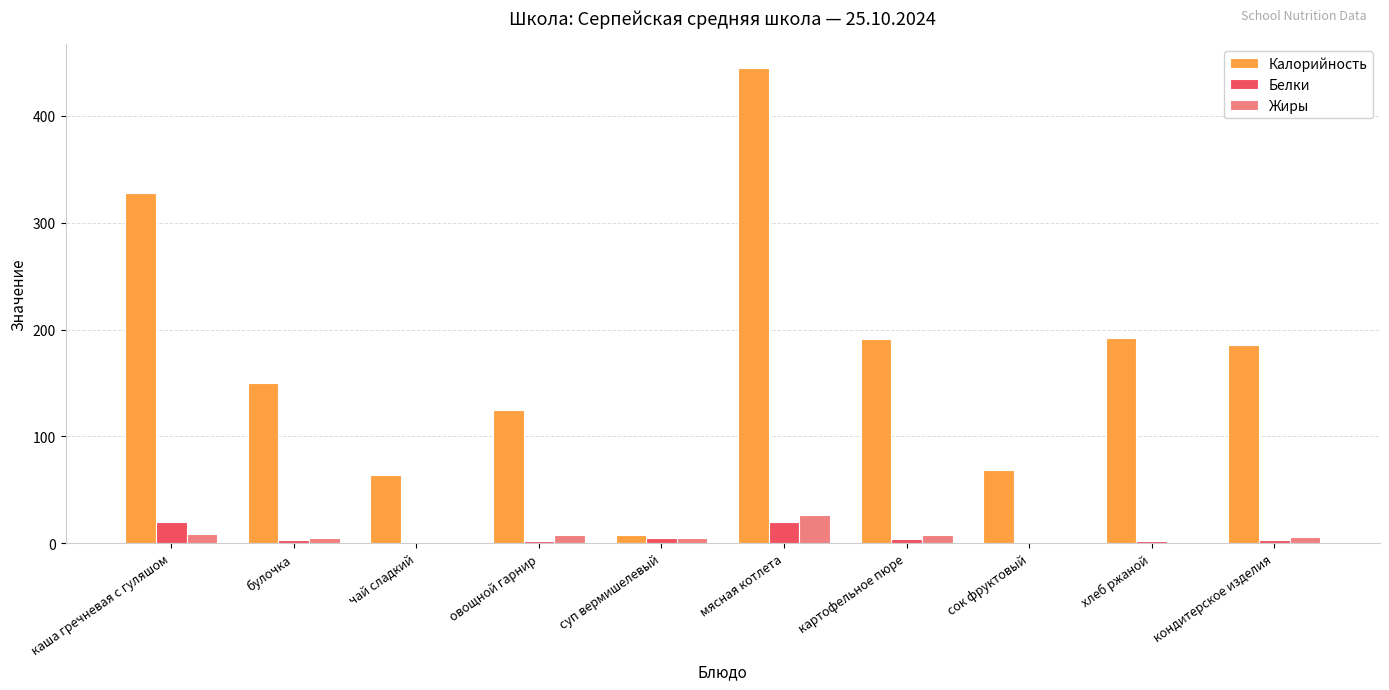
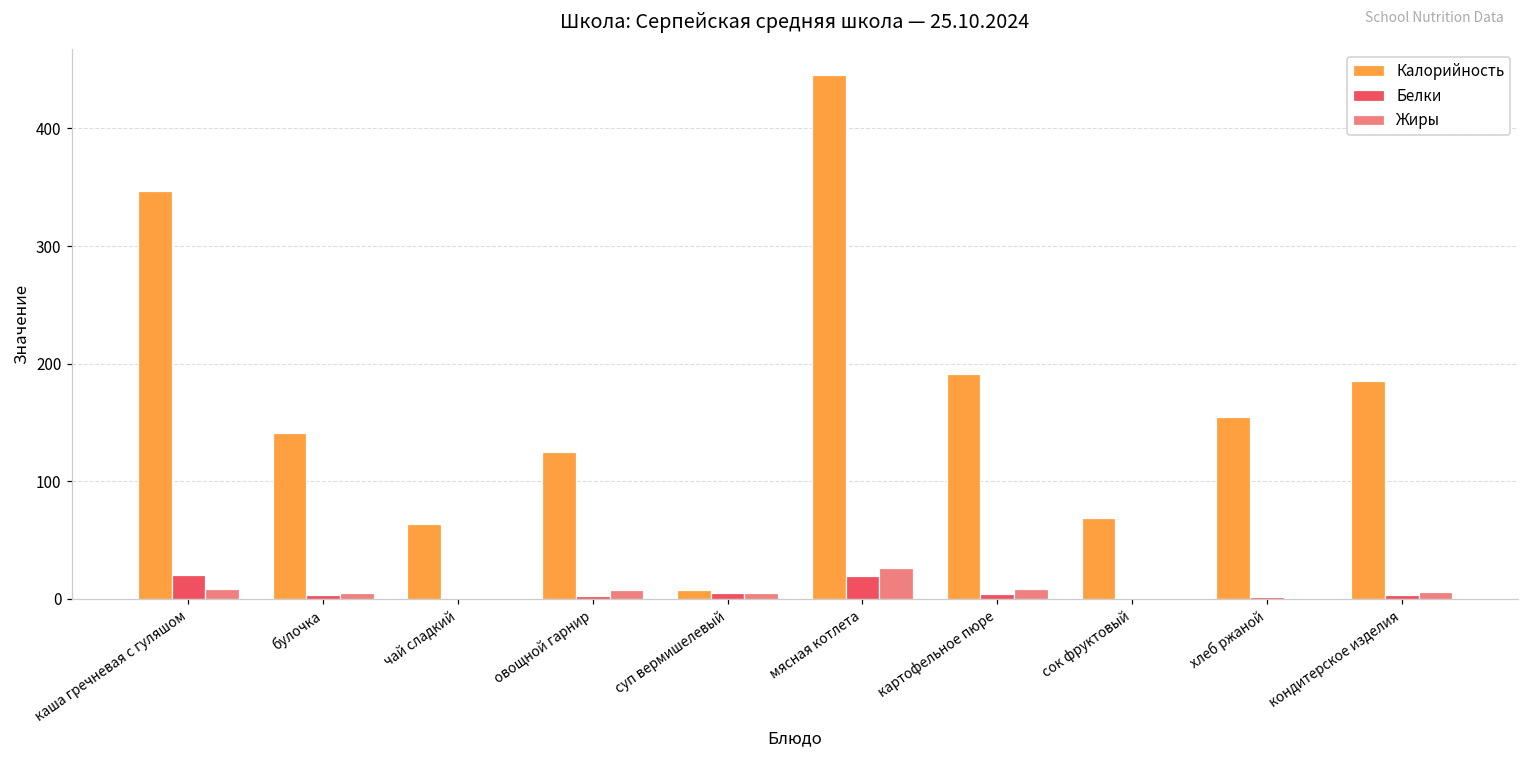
Калорийность, каша гречневая с гуляшом: 328 -> 347
Калорийность, булочка: 150 -> 141
Калорийность, хлеб ржаной: 192 -> 155
